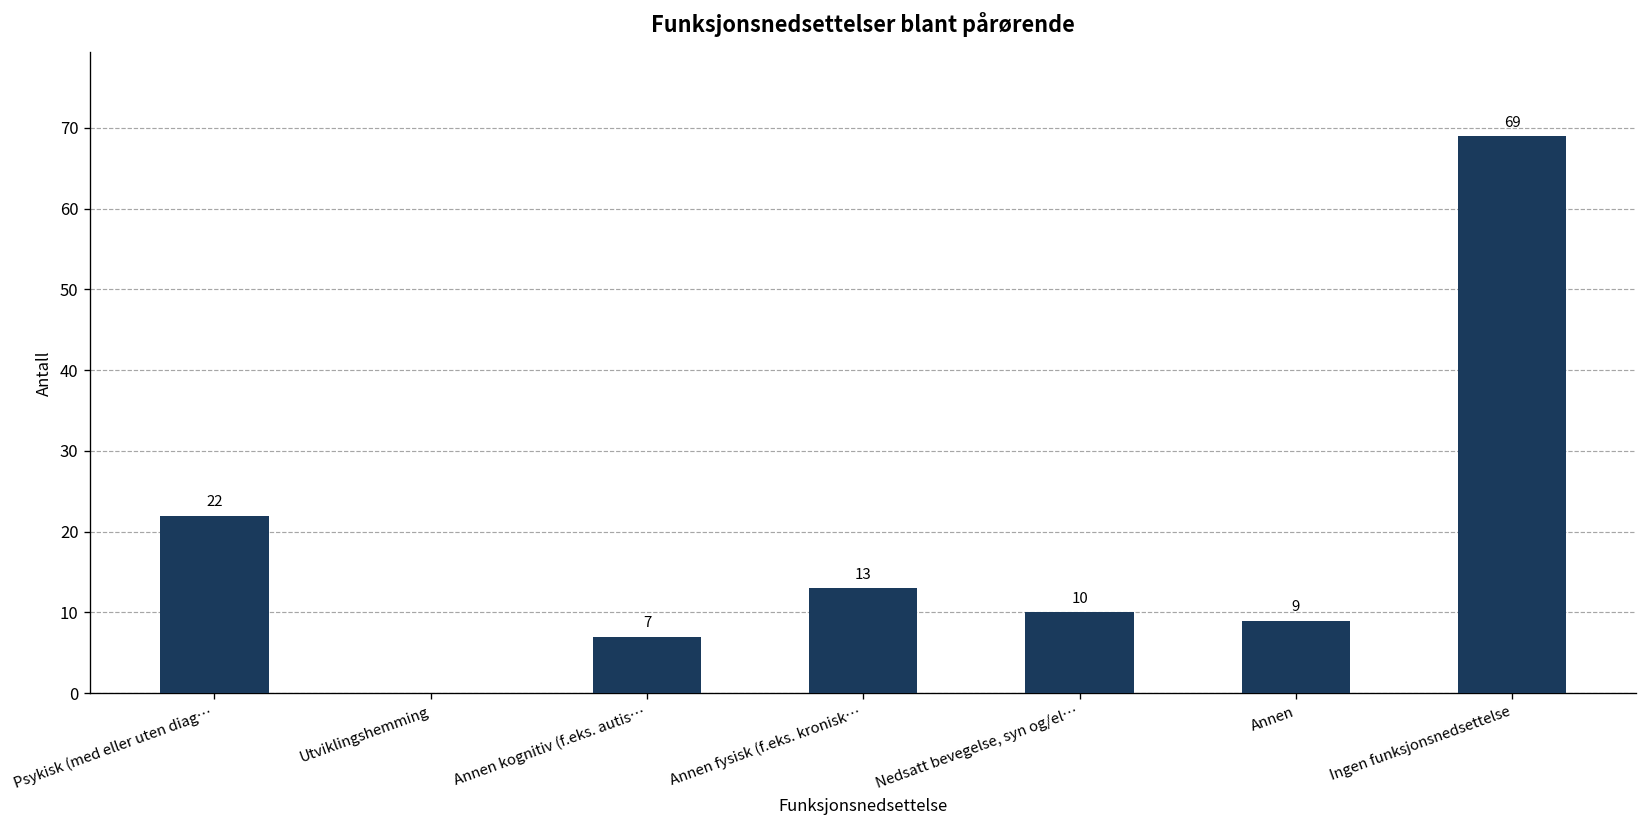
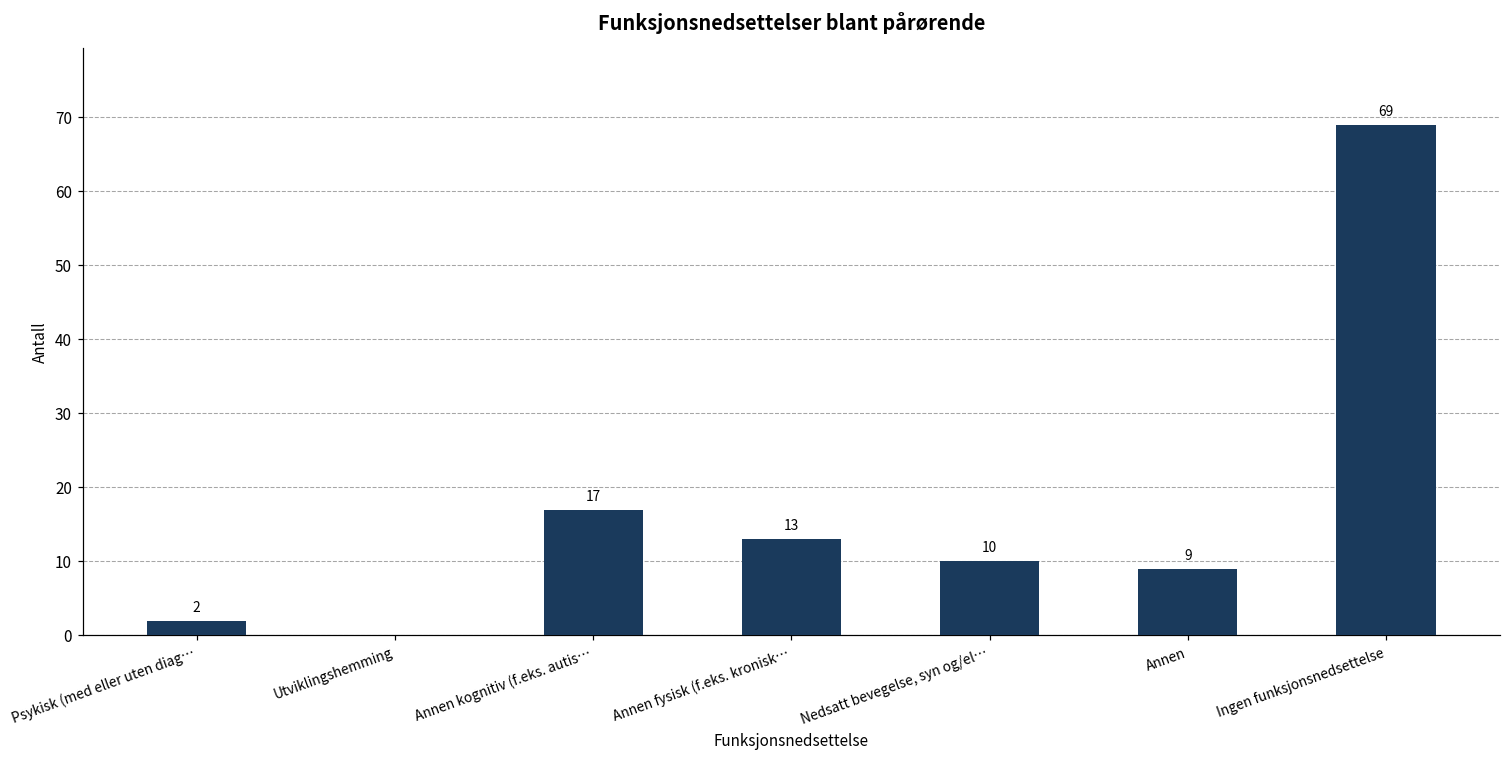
Psykisk (med eller uten diag…: 22 -> 2
Annen kognitiv (f.eks. autis…: 7 -> 17
